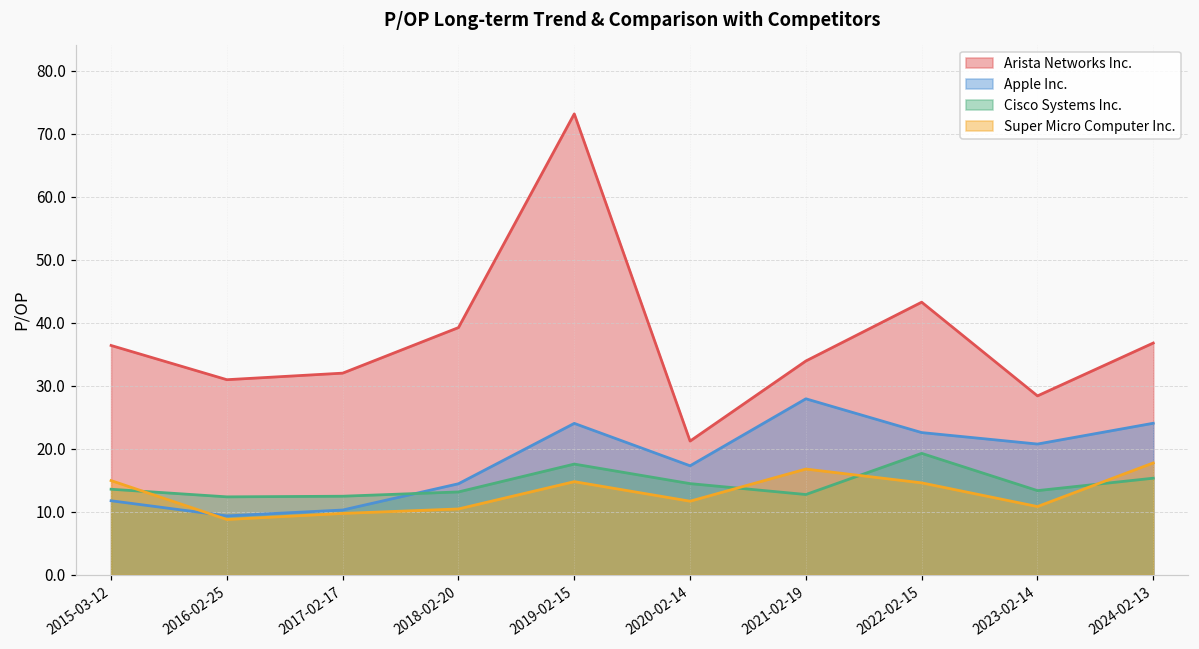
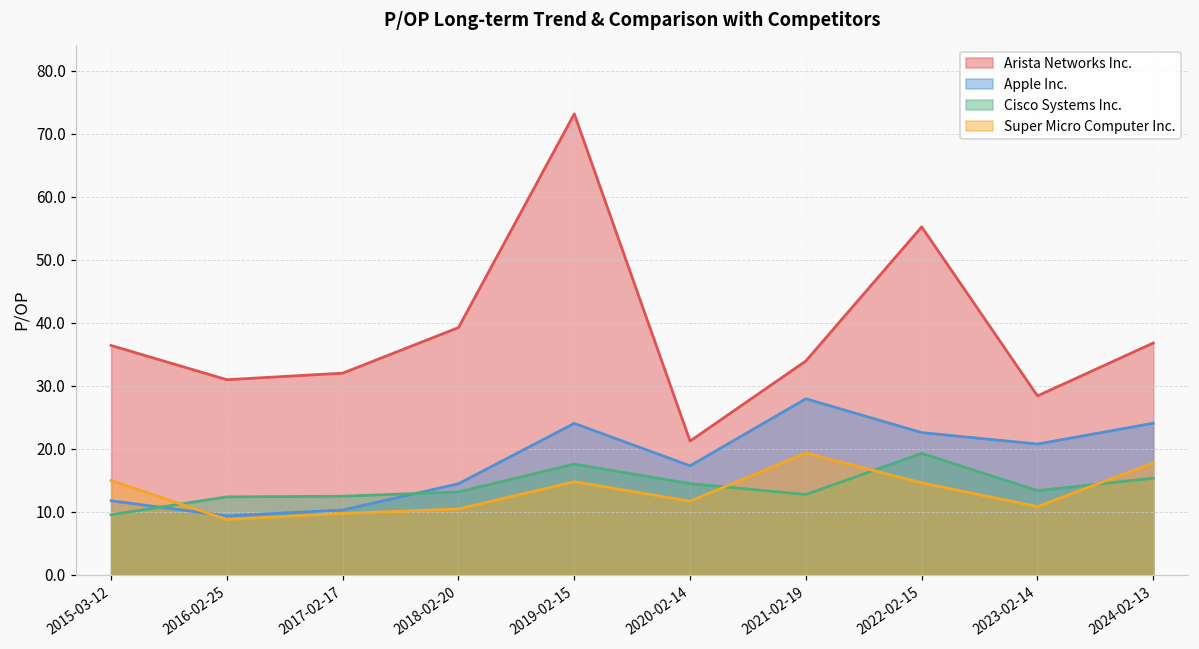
Cisco Systems Inc., 2015-03-12: 14 -> 10
Super Micro Computer Inc., 2021-02-19: 17 -> 19
Arista Networks Inc., 2022-02-15: 43 -> 55
